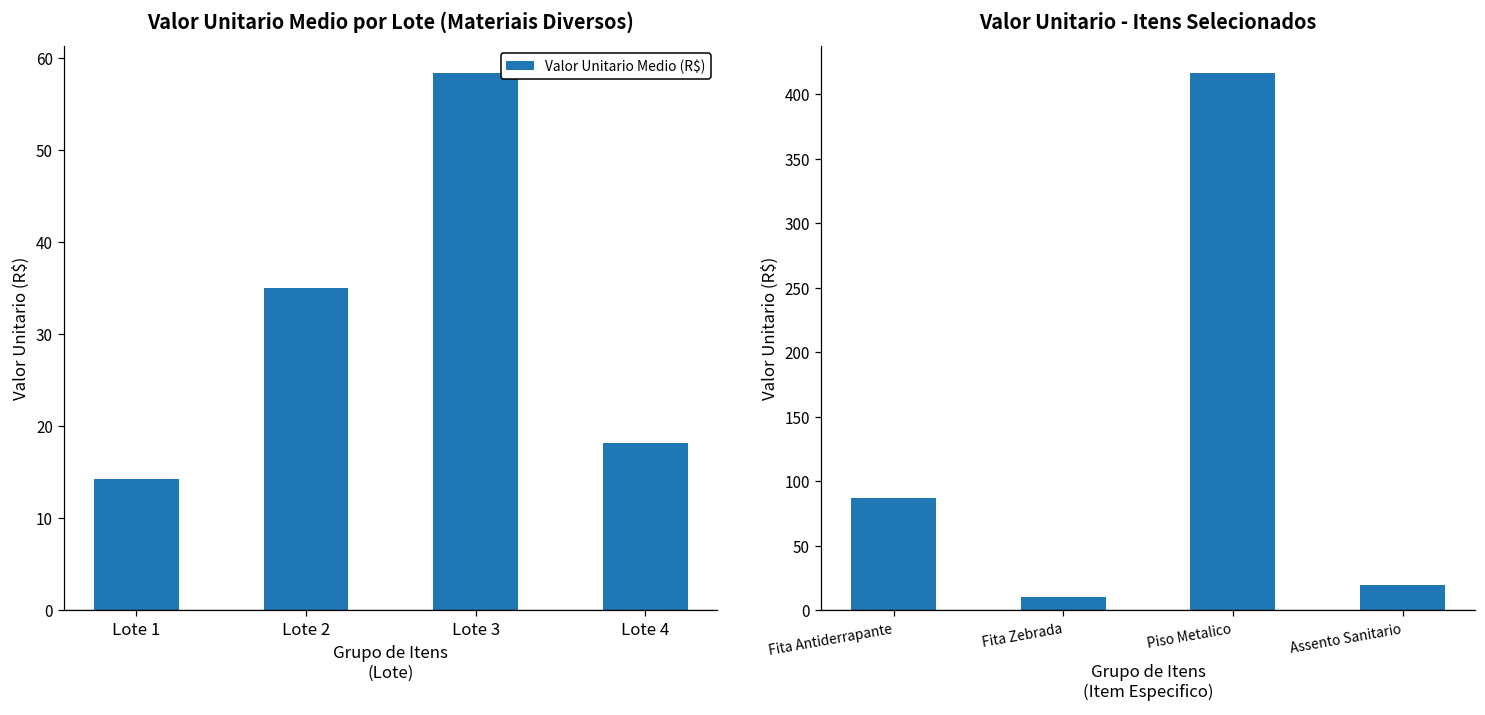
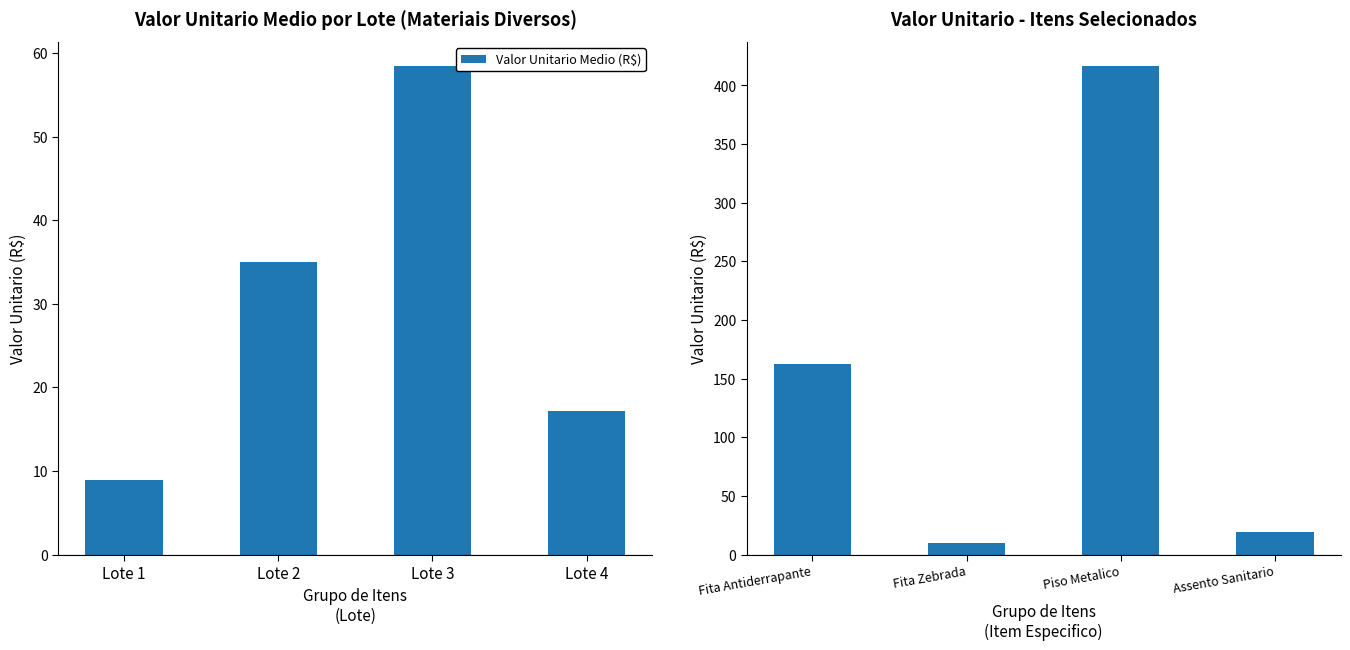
Valor Unitario Medio por Lote (Materiais Diversos), Lote 1: 14 -> 9
Valor Unitario Medio por Lote (Materiais Diversos), Lote 4: 18 -> 17
Valor Unitario - Itens Selecionados, Fita Antiderrapante: 87 -> 162
